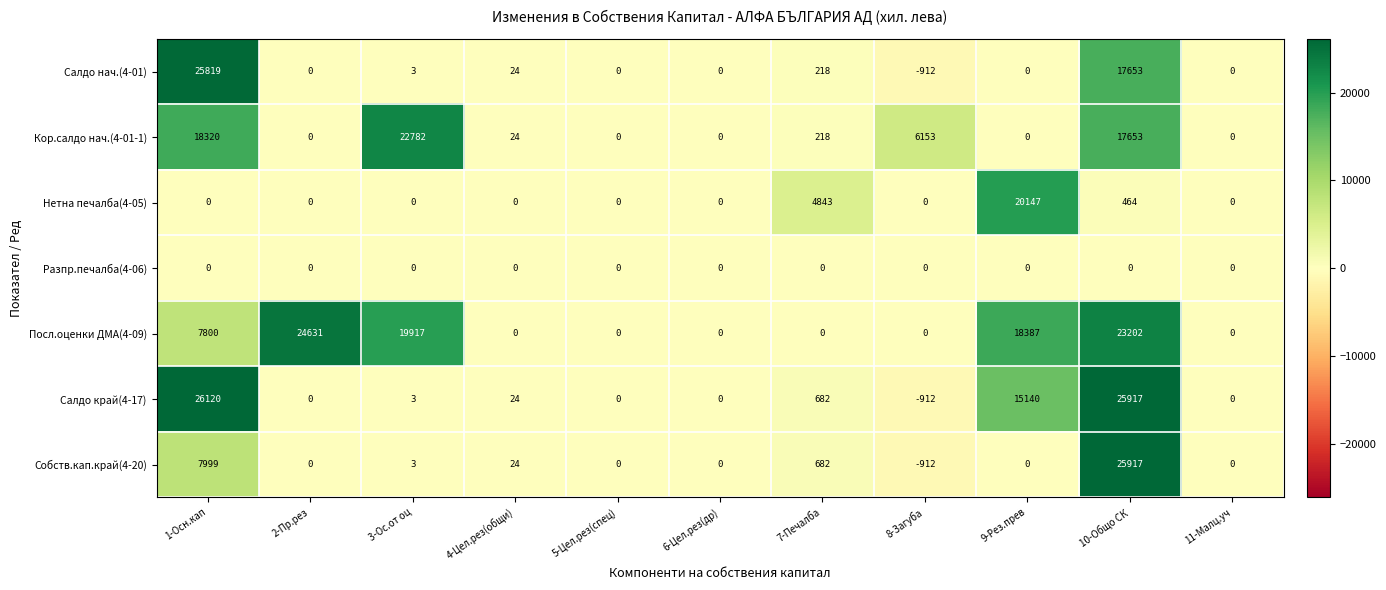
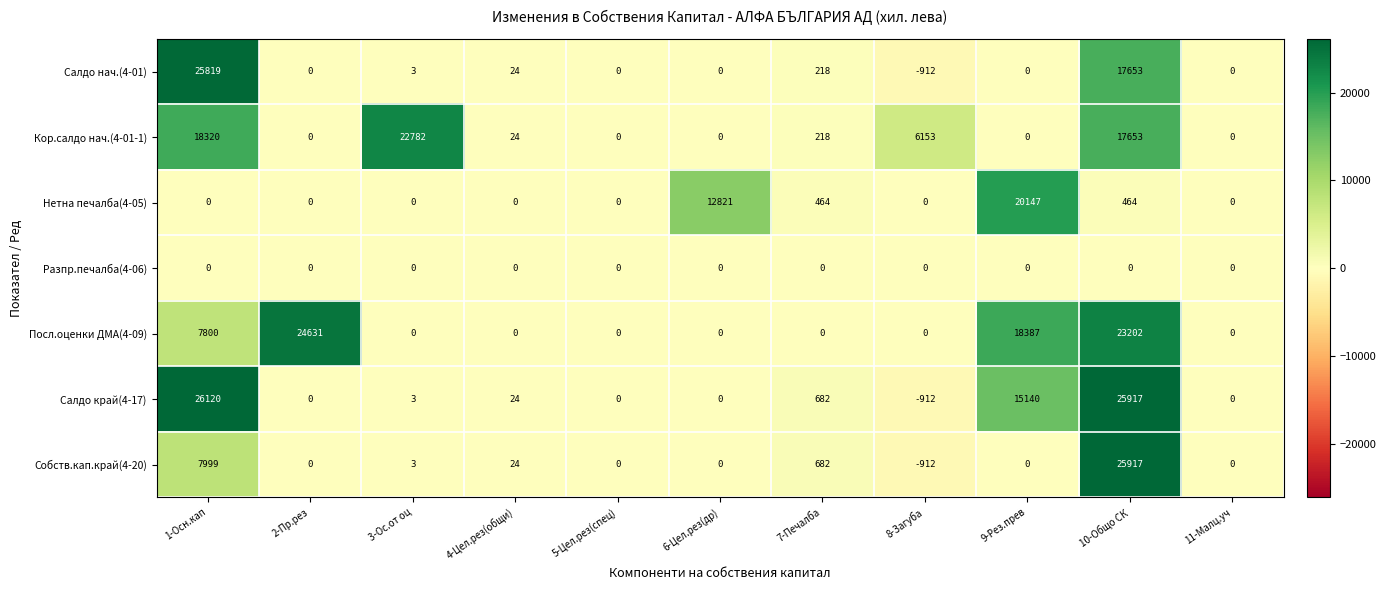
Нетна печалба(4-05), 6-Цел.рез(др): 0 -> 12821
Нетна печалба(4-05), 7-Печалба: 4843 -> 464
Посл.оценки ДМА(4-09), 3-Oc.от оц: 19917 -> 0
